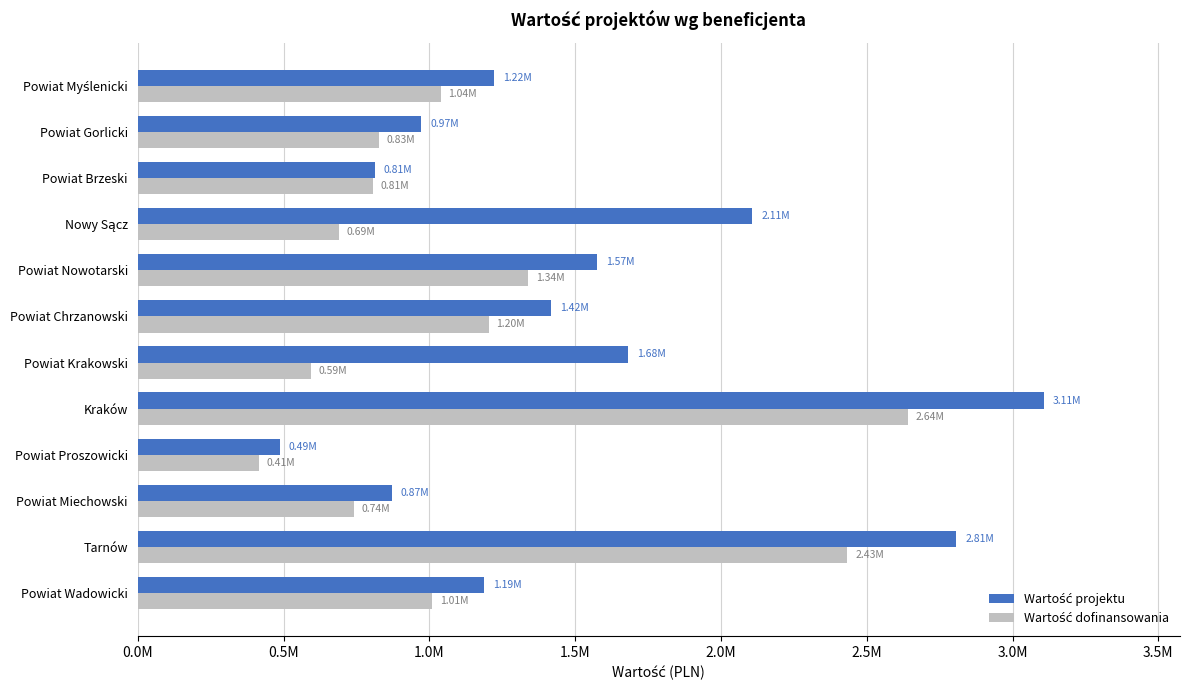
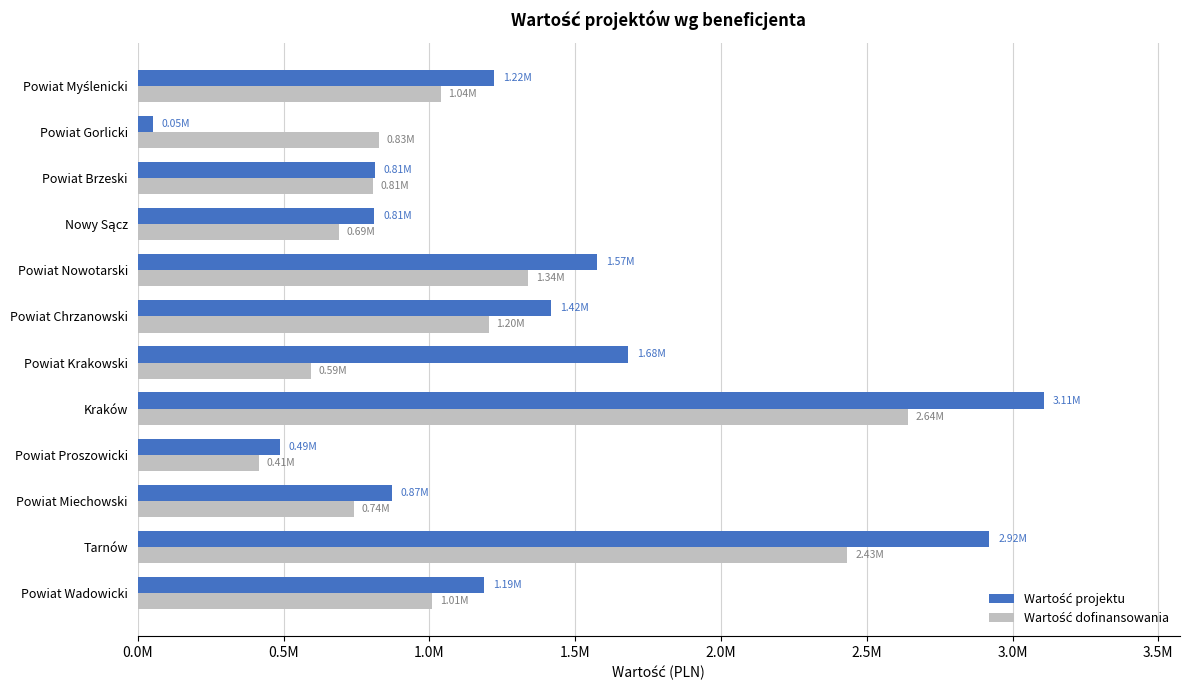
Wartość projektu, Powiat Gorlicki: 0.97M -> 0.05M
Wartość projektu, Nowy Sącz: 2.11M -> 0.81M
Wartość projektu, Tarnów: 2.81M -> 2.92M
